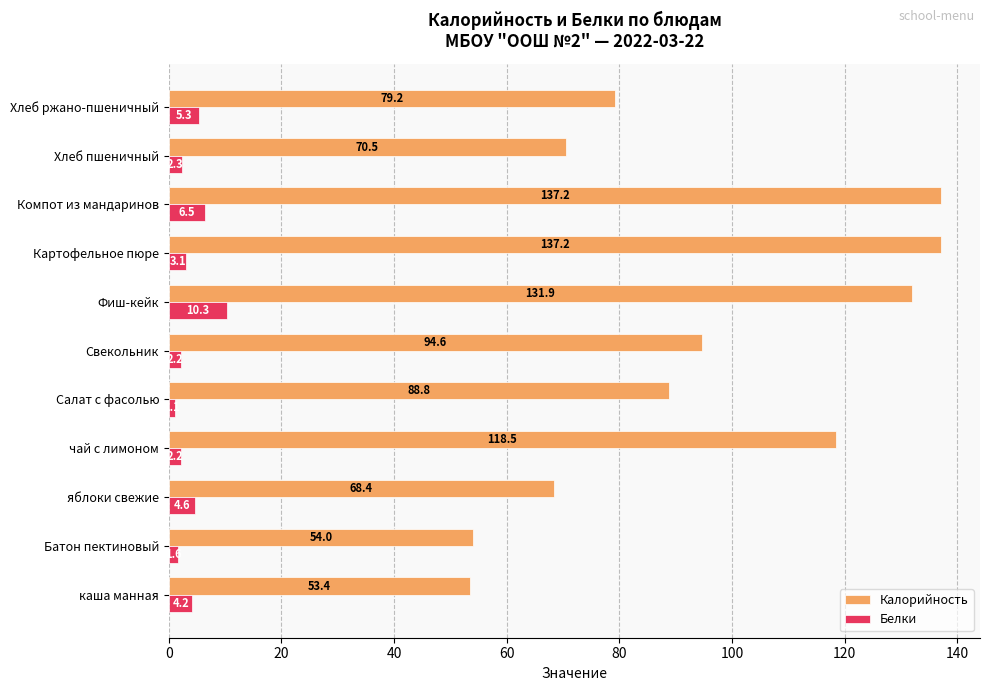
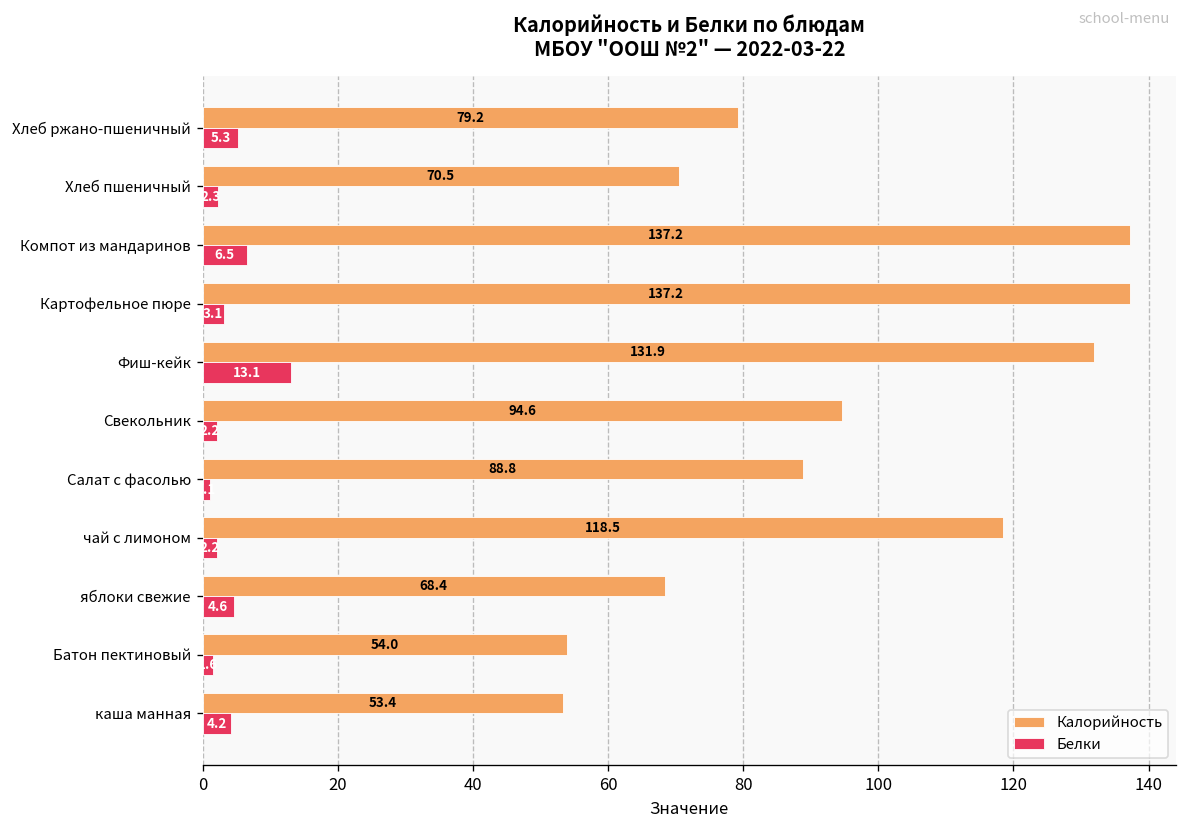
Белки, Фиш-кейк: 10.3 -> 13.1
